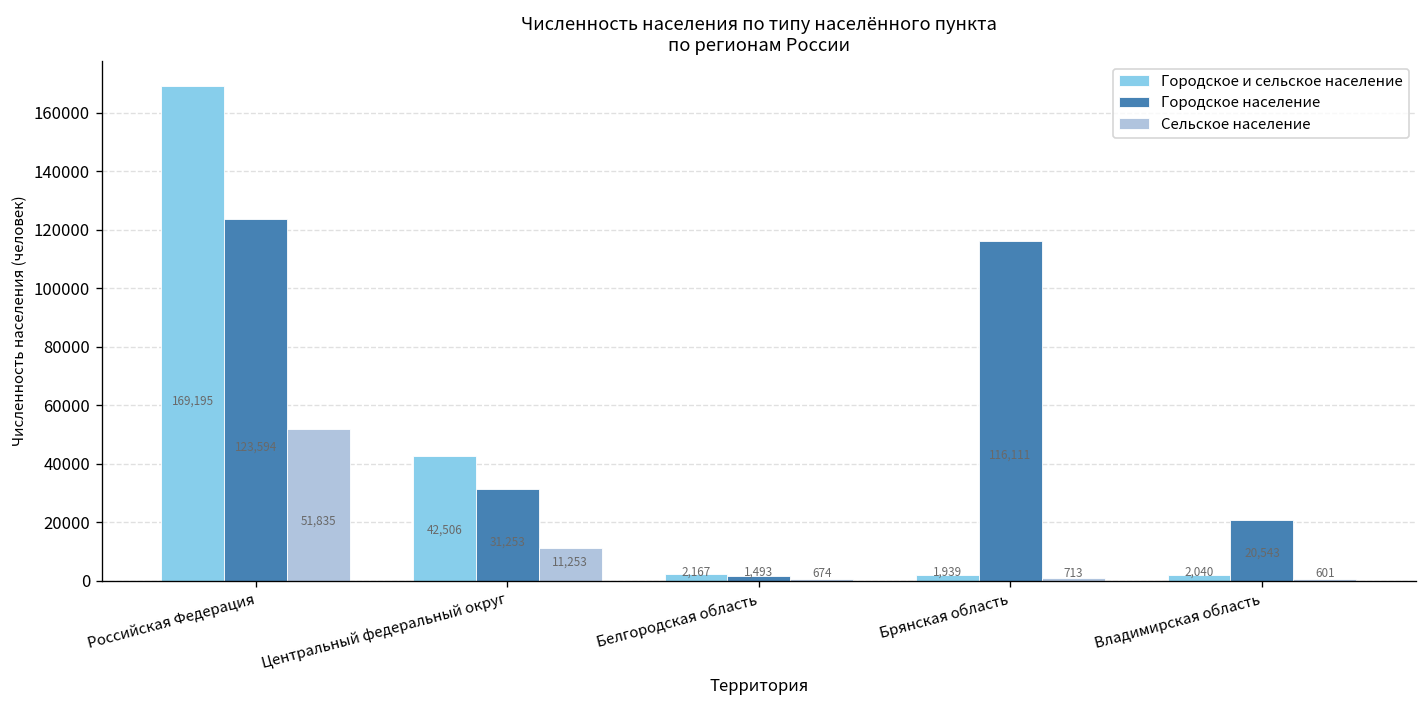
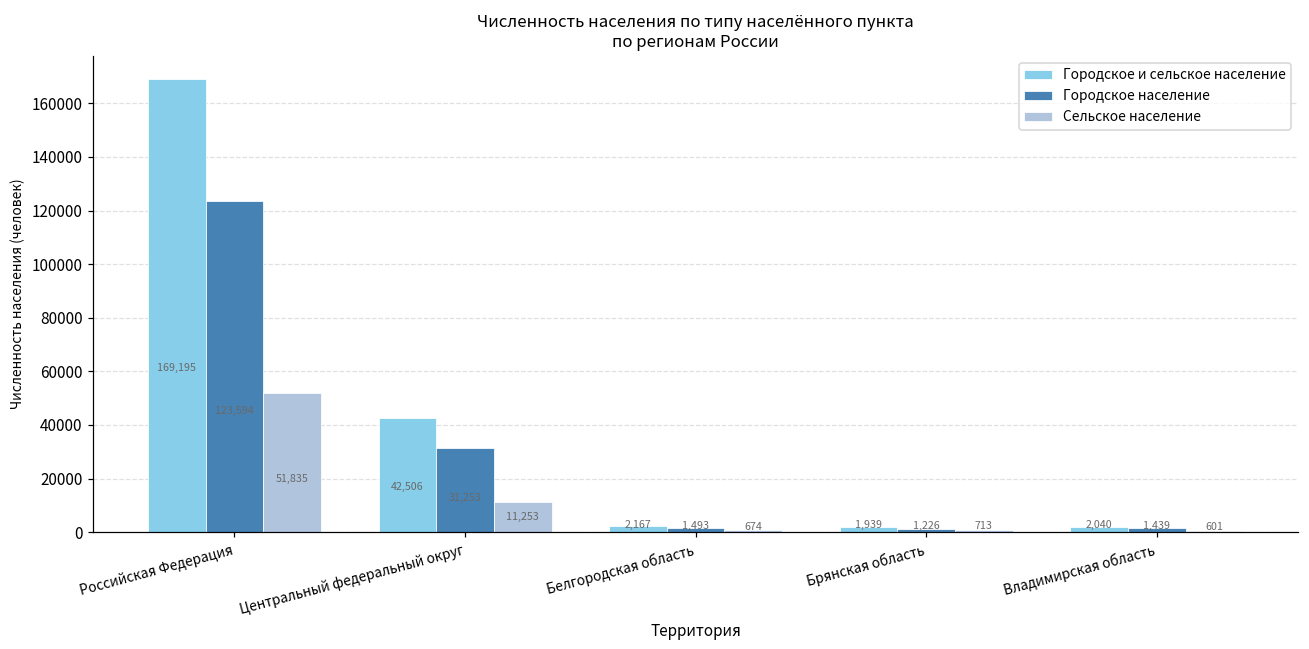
Городское население, Брянская область: 116,111 -> 1,226
Городское население, Владимирская область: 20,543 -> 1,439
